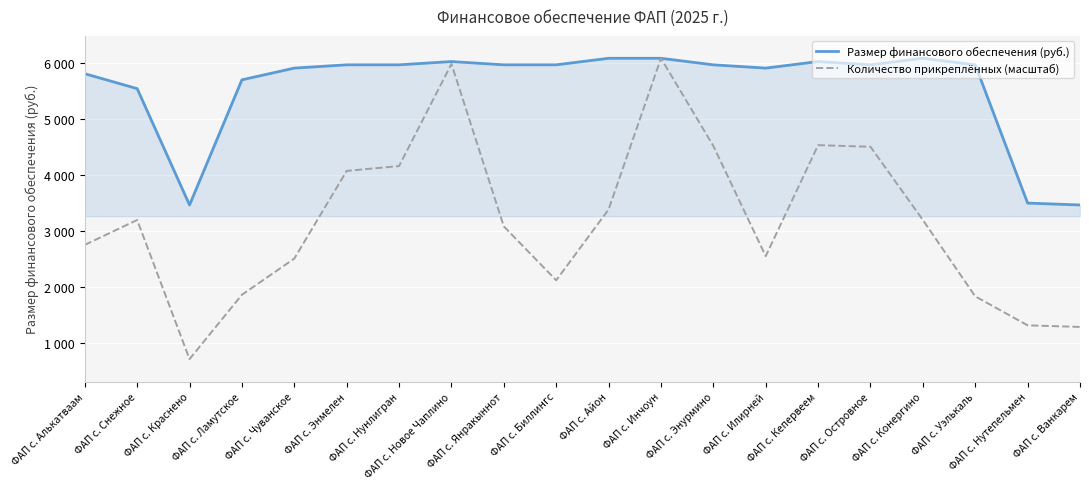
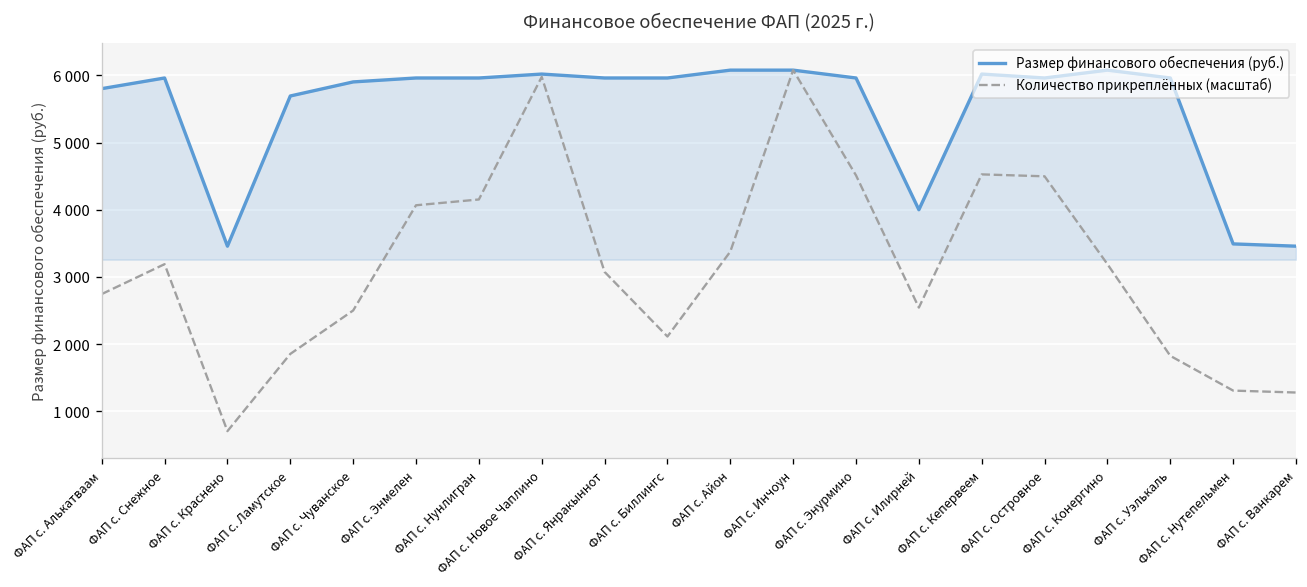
Размер финансового обеспечения (руб.), ФАП с. Снежное: 5500 -> 6000
Размер финансового обеспечения (руб.), ФАП с. Илирней: 5900 -> 4000
